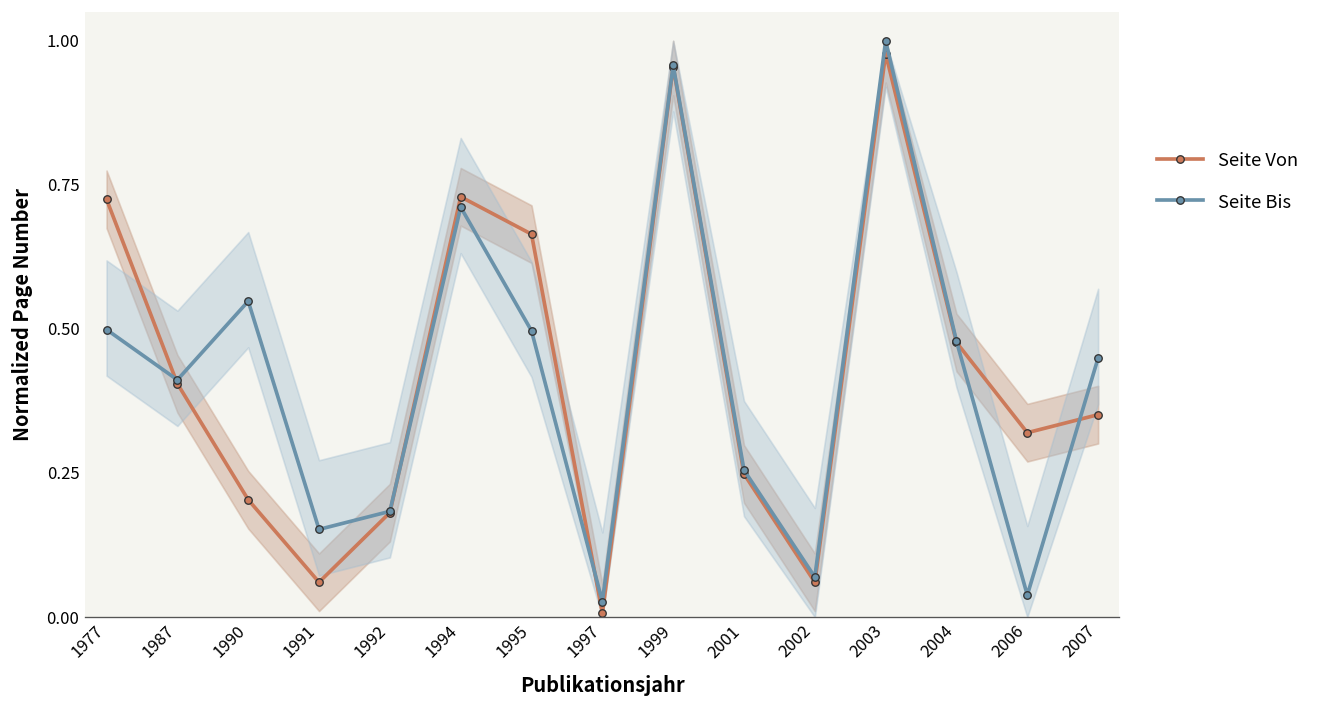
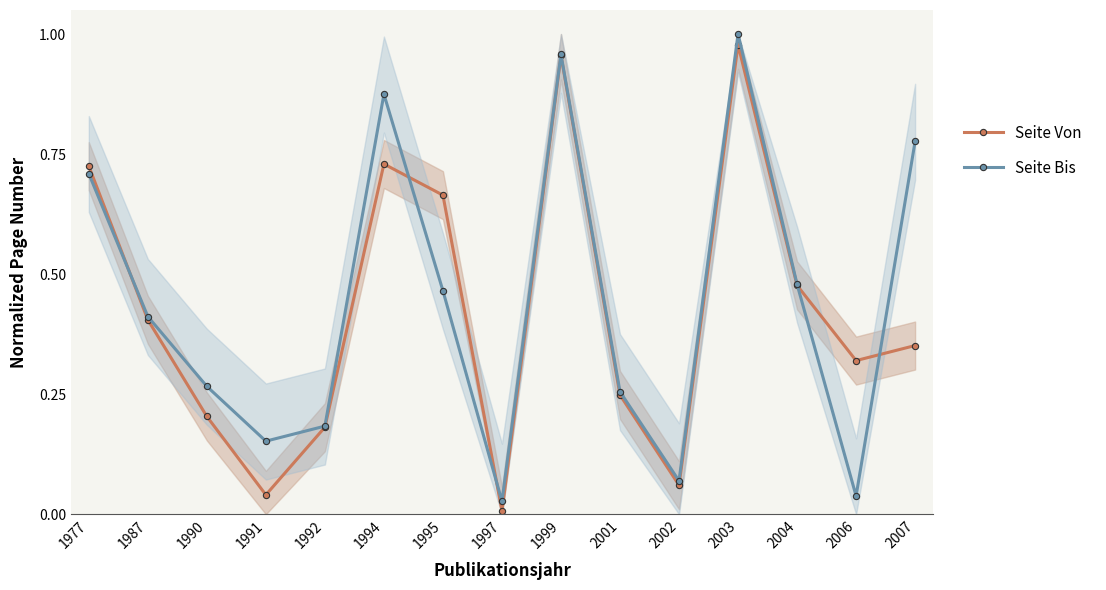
Seite Bis, 1977: 0.50 -> 0.71
Seite Bis, 1990: 0.55 -> 0.27
Seite Von, 1991: 0.06 -> 0.04
Seite Bis, 1994: 0.71 -> 0.87
Seite Bis, 1995: 0.50 -> 0.47
Seite Bis, 2007: 0.45 -> 0.78
